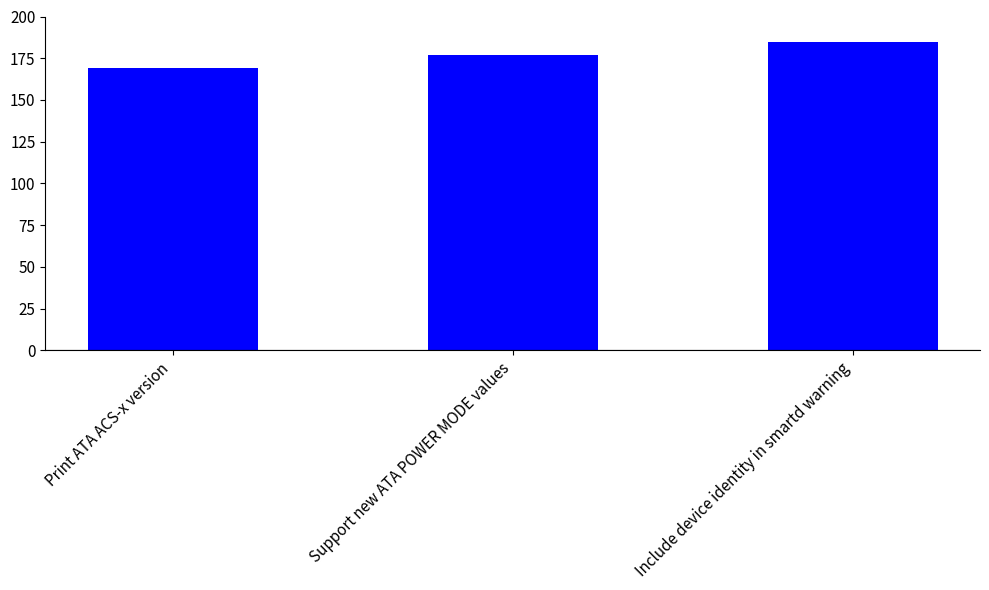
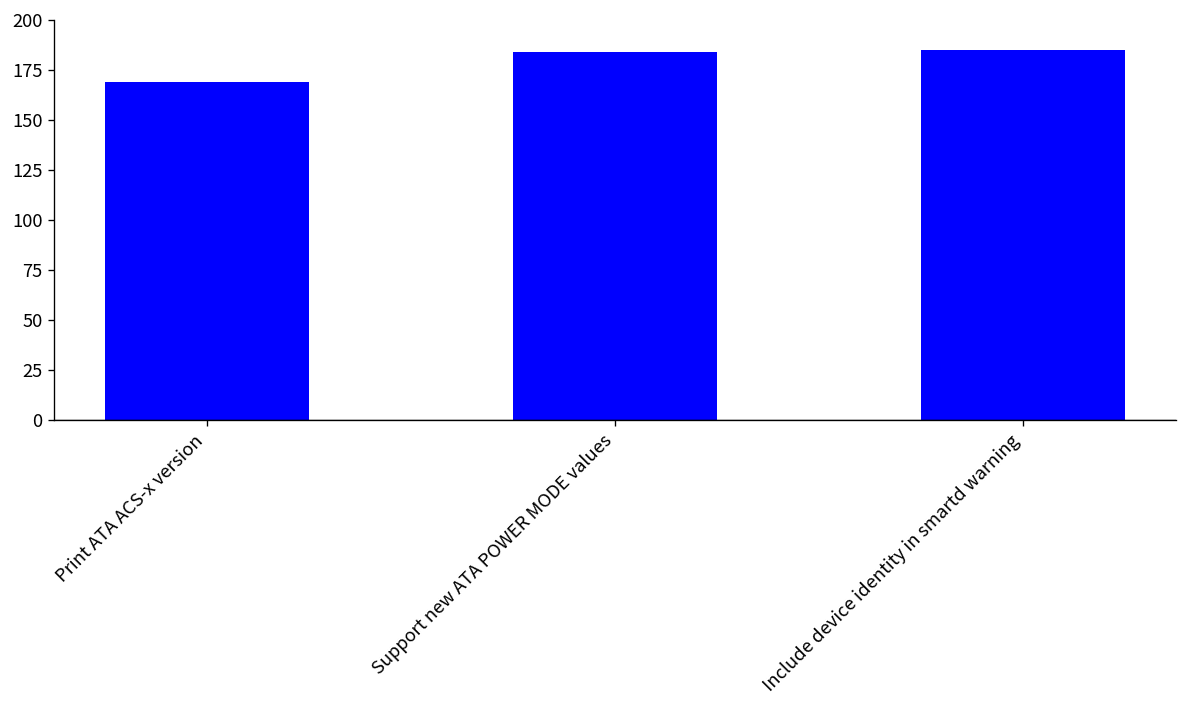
Support new ATA POWER MODE values: 177 -> 184
